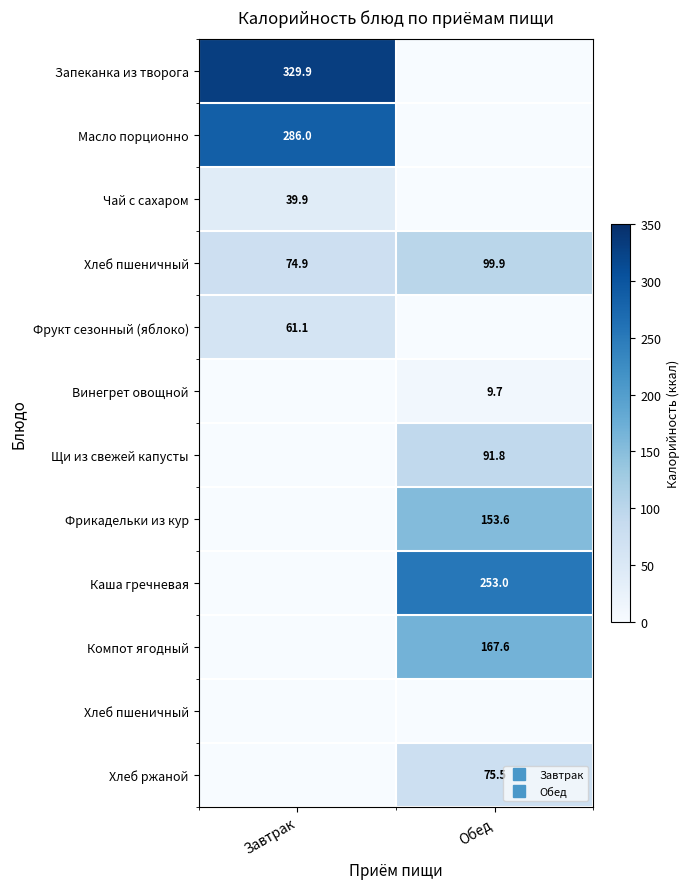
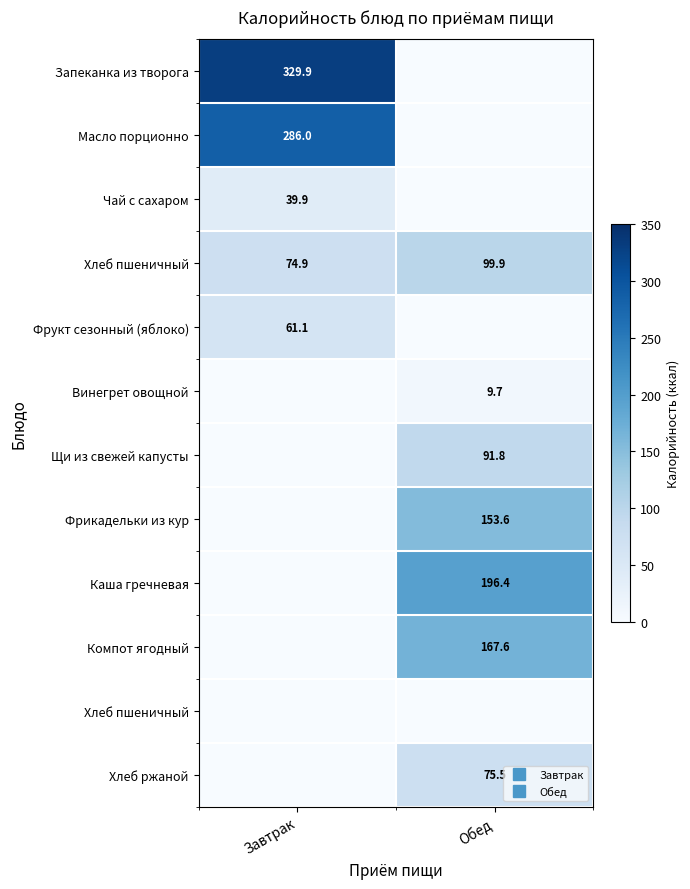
Каша гречневая, Обед: 253.0 -> 196.4
